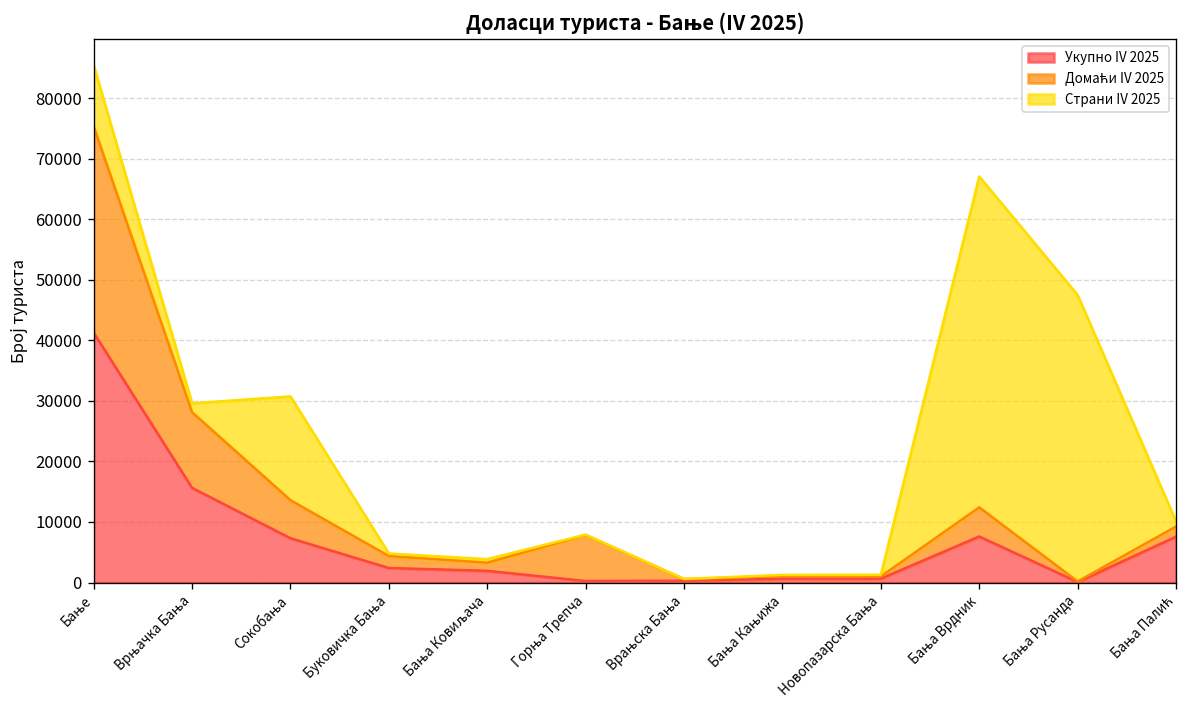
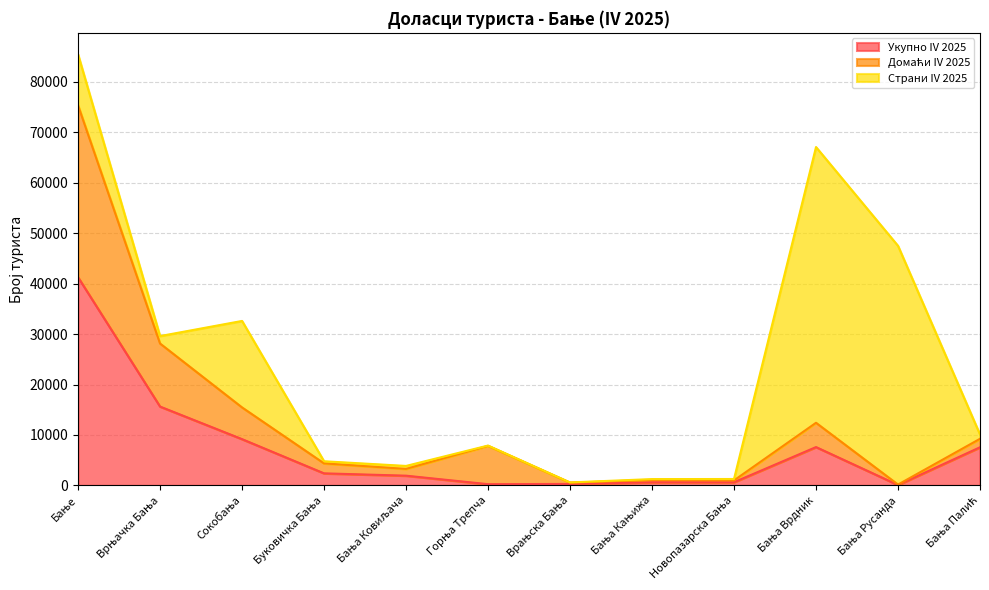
Укупно IV 2025, Сокобања: 7000 -> 9000
